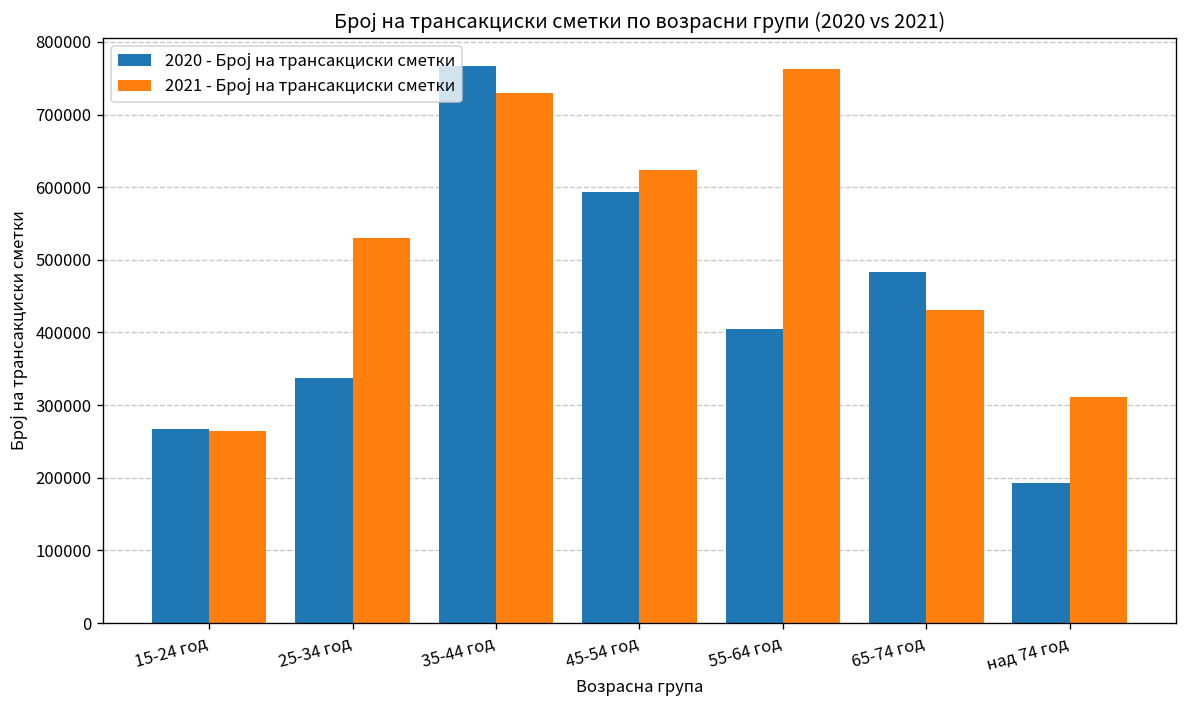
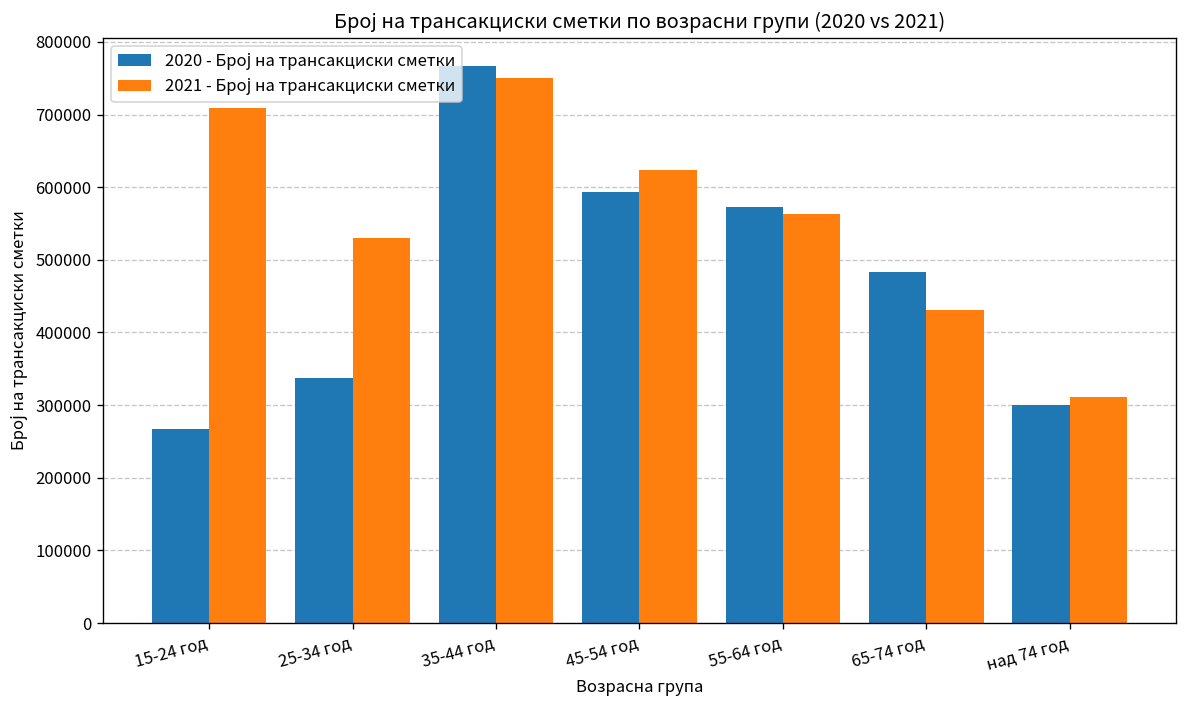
2021 - Број на трансакциски сметки, 15-24 год: 260000 -> 710000
2021 - Број на трансакциски сметки, 35-44 год: 730000 -> 750000
2020 - Број на трансакциски сметки, 55-64 год: 410000 -> 570000
2021 - Број на трансакциски сметки, 55-64 год: 760000 -> 560000
2020 - Број на трансакциски сметки, над 74 год: 190000 -> 300000
